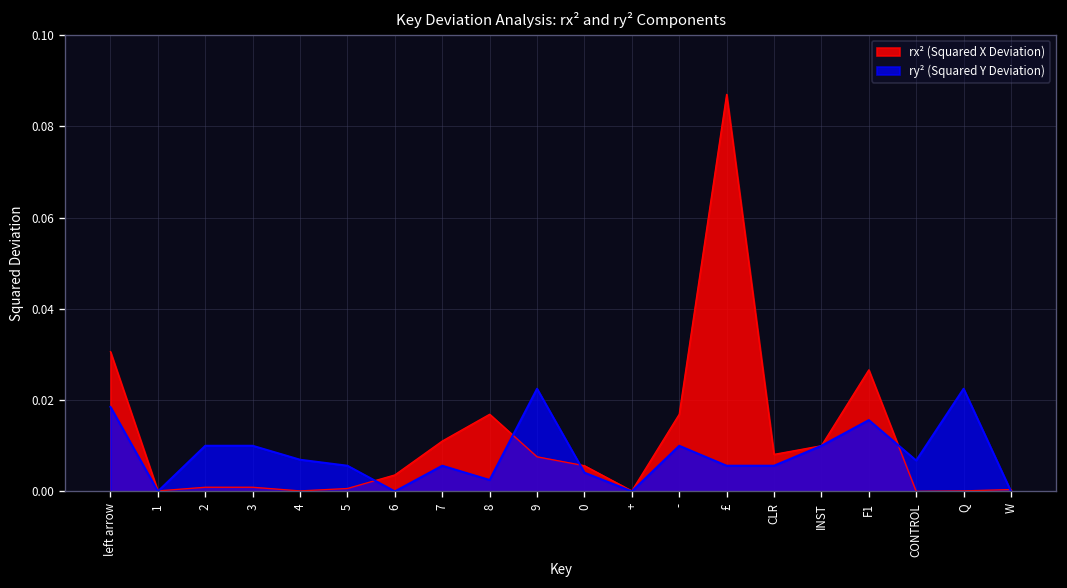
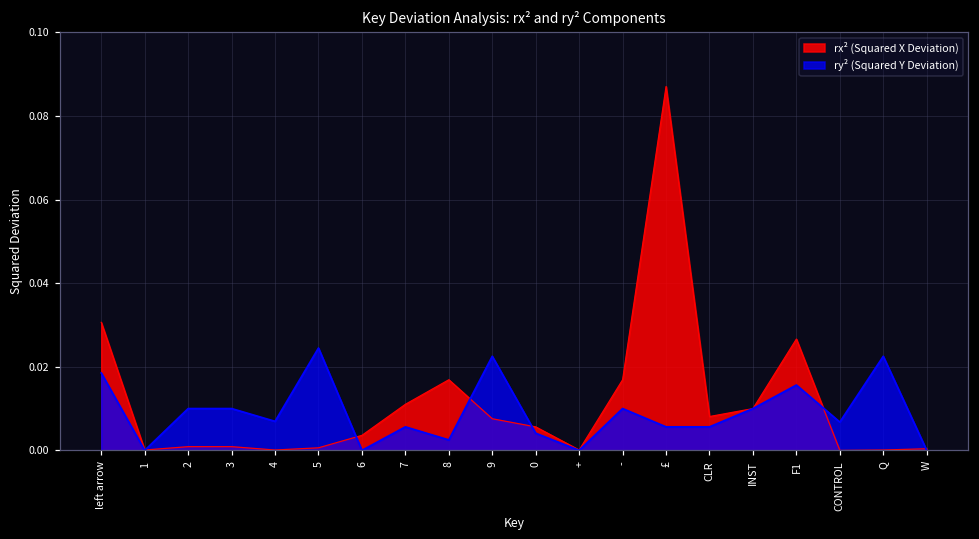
ry² (Squared Y Deviation), 5: 0.006 -> 0.024
